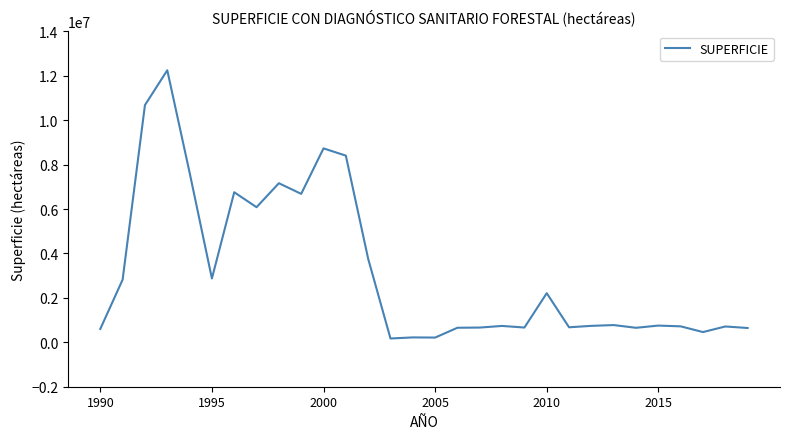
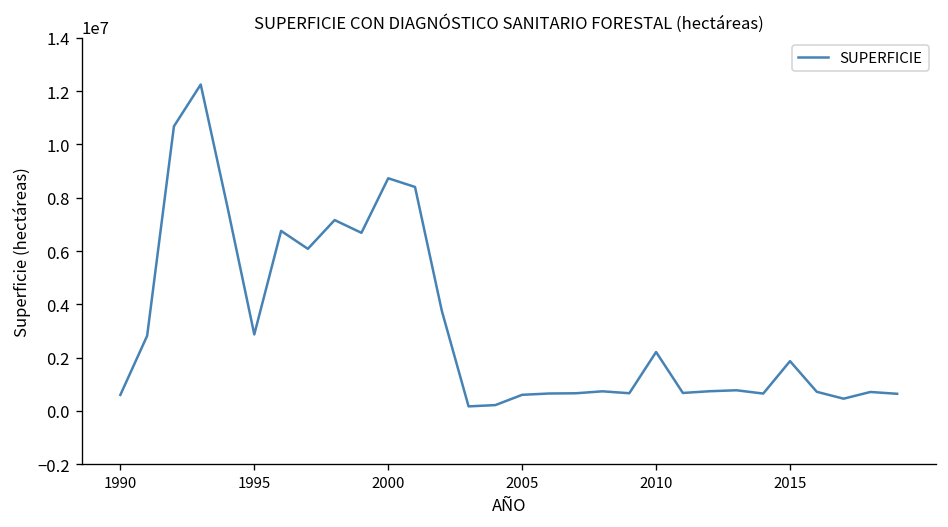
2005: 200000 -> 600000
2015: 800000 -> 1900000
